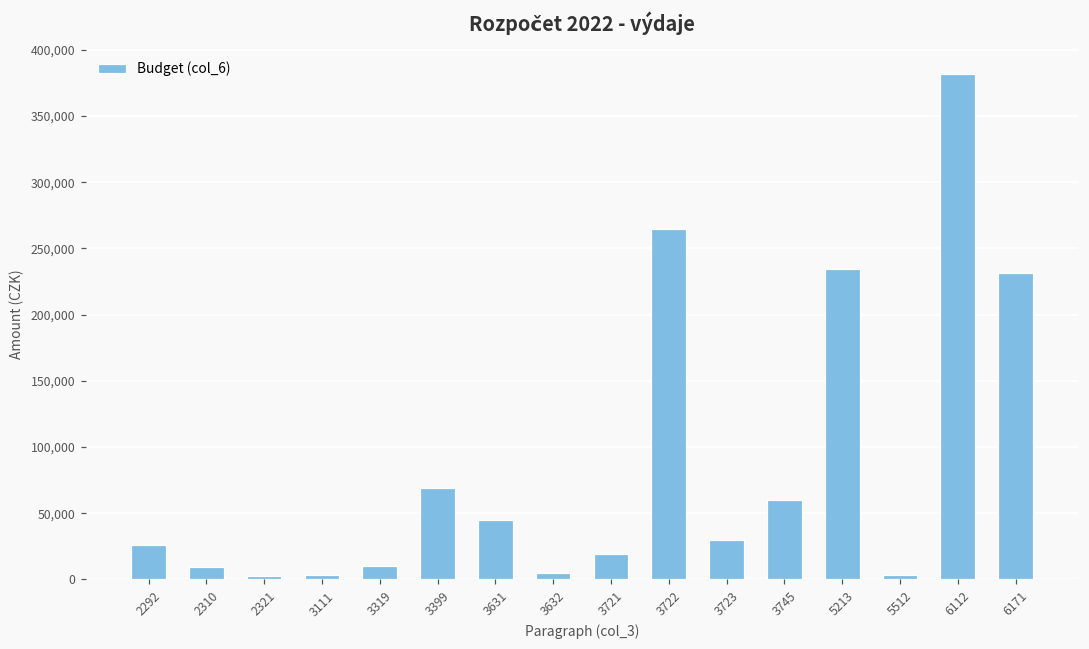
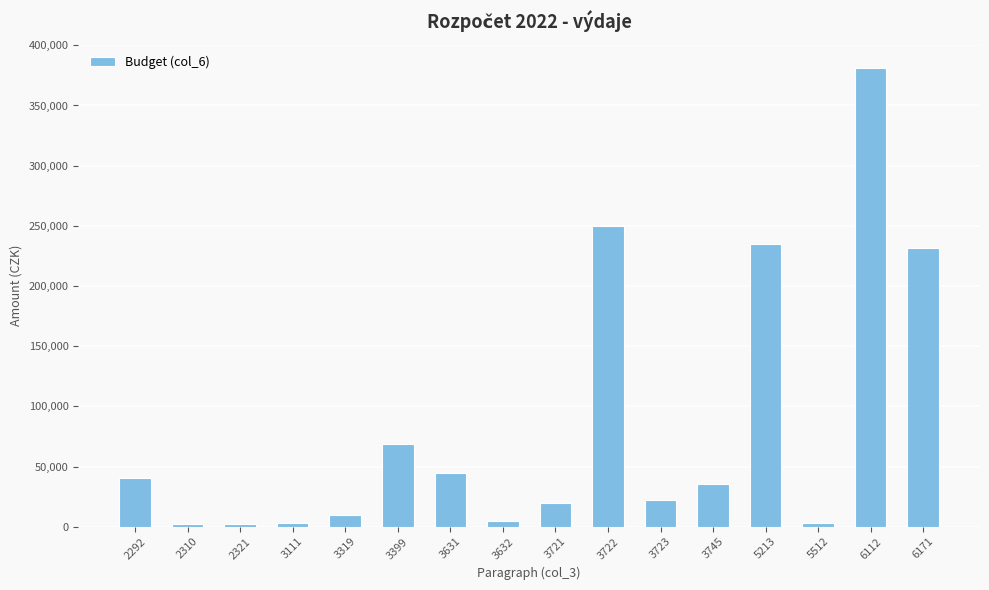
2292: 26,000 -> 41,000
2310: 9,000 -> 2,000
3722: 265,000 -> 250,000
3723: 30,000 -> 22,000
3745: 60,000 -> 36,000
